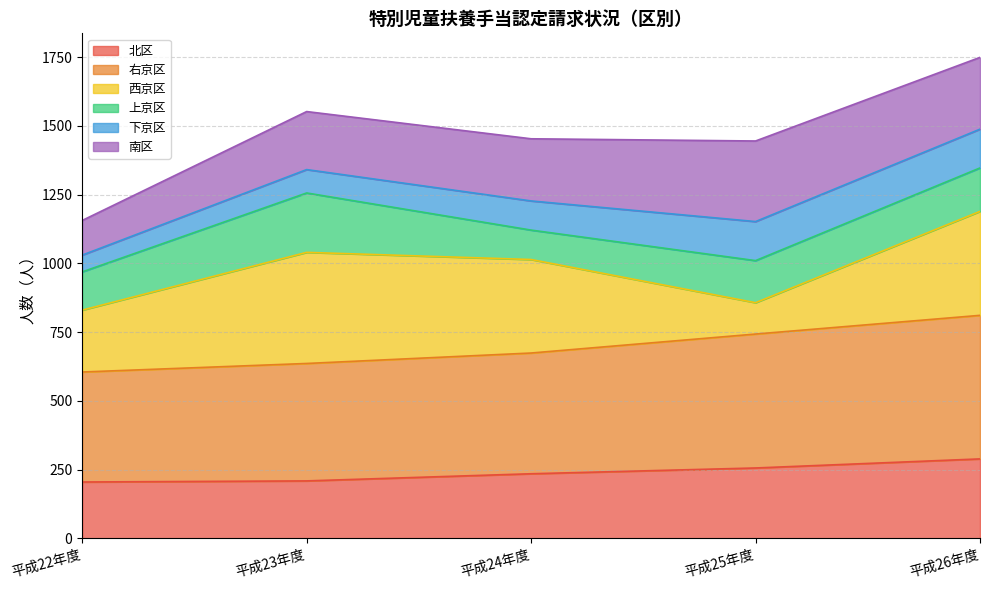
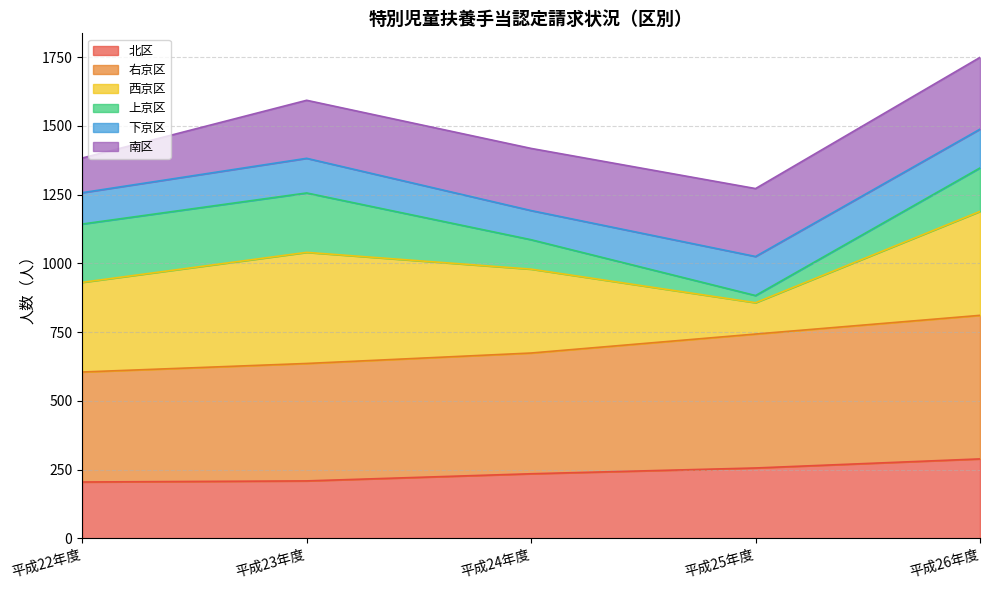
西京区, 平成22年度: 230 -> 330
上京区, 平成22年度: 140 -> 210
下京区, 平成22年度: 60 -> 110
下京区, 平成23年度: 90 -> 130
西京区, 平成24年度: 340 -> 310
上京区, 平成25年度: 150 -> 30
南区, 平成25年度: 290 -> 250
